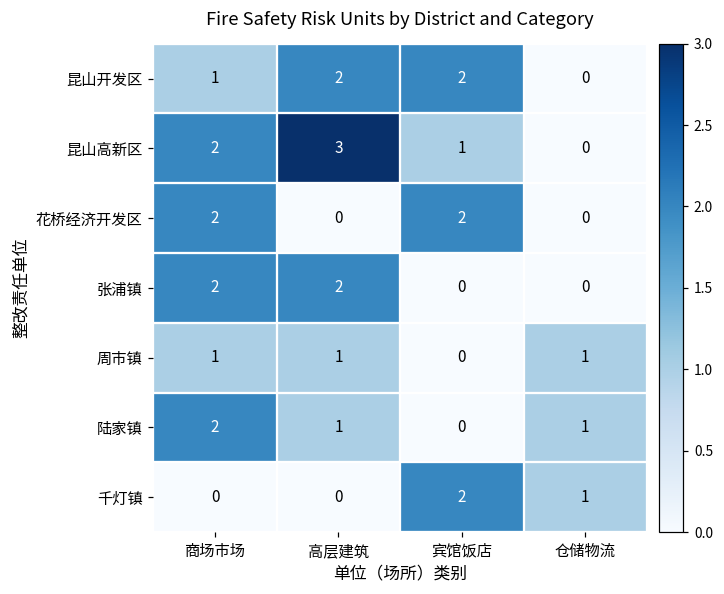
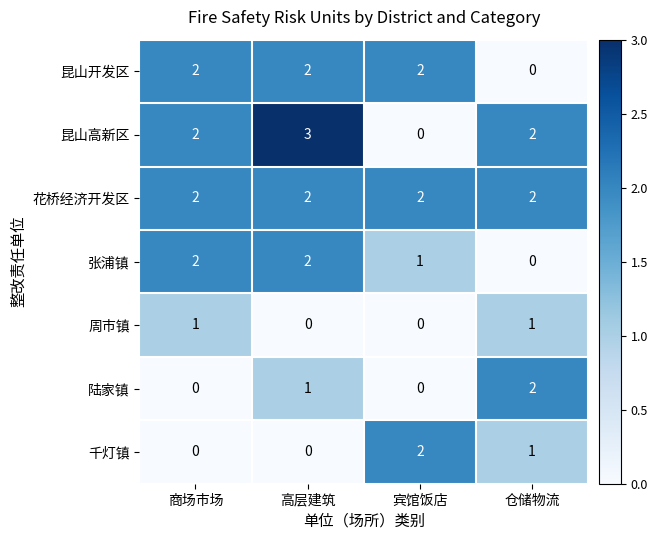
昆山开发区, 商场市场: 1 -> 2
昆山高新区, 宾馆饭店: 1 -> 0
昆山高新区, 仓储物流: 0 -> 2
花桥经济开发区, 高层建筑: 0 -> 2
花桥经济开发区, 仓储物流: 0 -> 2
张浦镇, 宾馆饭店: 0 -> 1
周市镇, 高层建筑: 1 -> 0
陆家镇, 商场市场: 2 -> 0
陆家镇, 仓储物流: 1 -> 2
